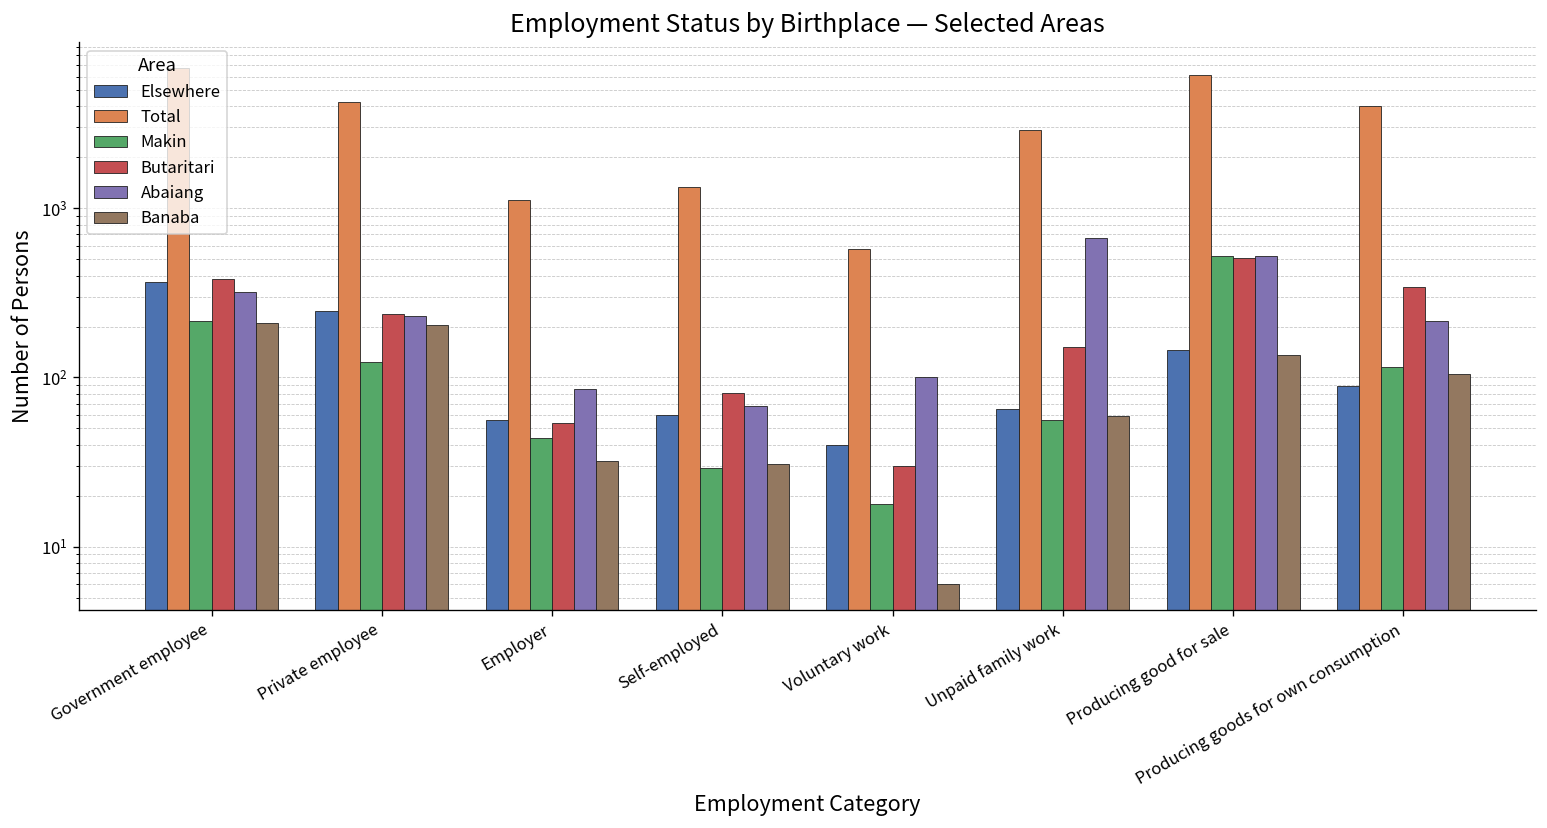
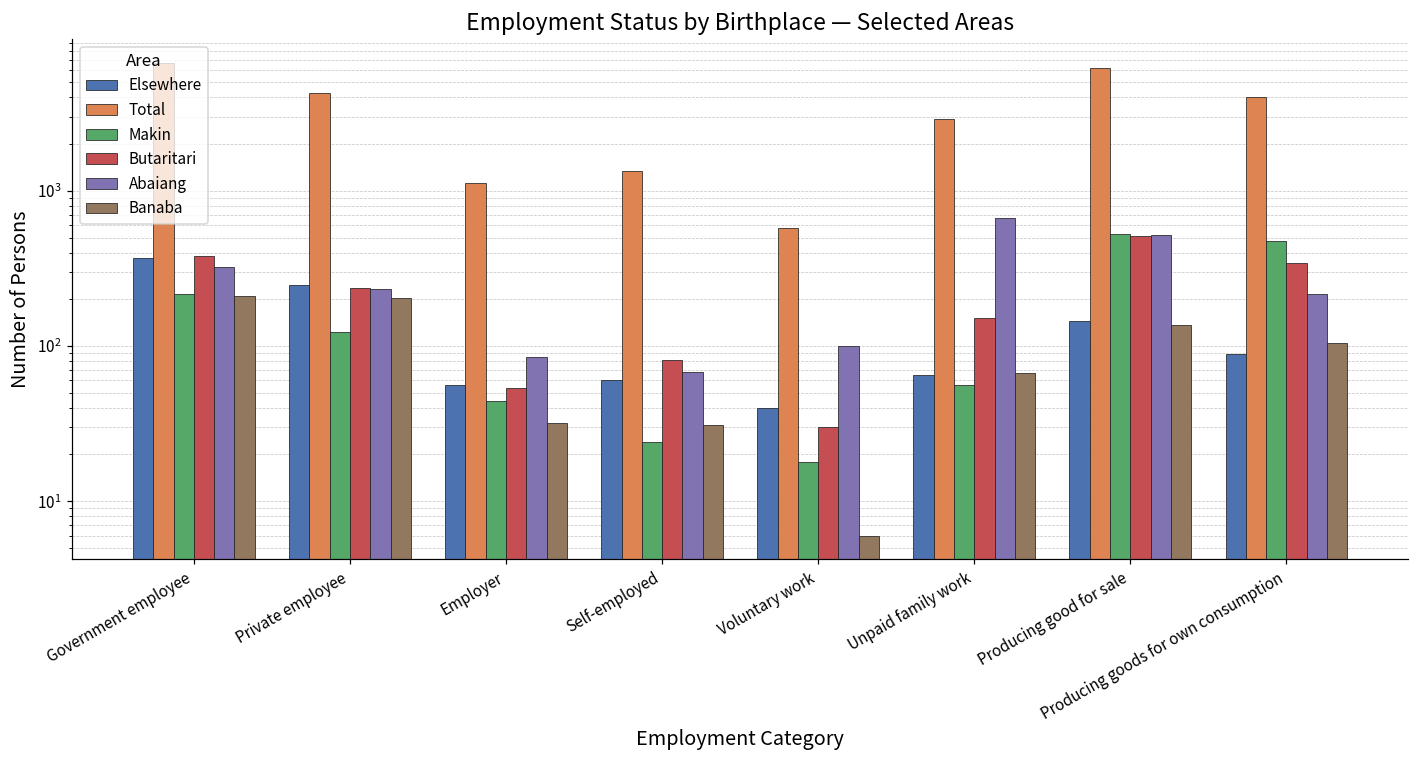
Makin, Self-employed: 29 -> 24
Banaba, Unpaid family work: 59 -> 70
Makin, Producing goods for own consumption: 120 -> 480
